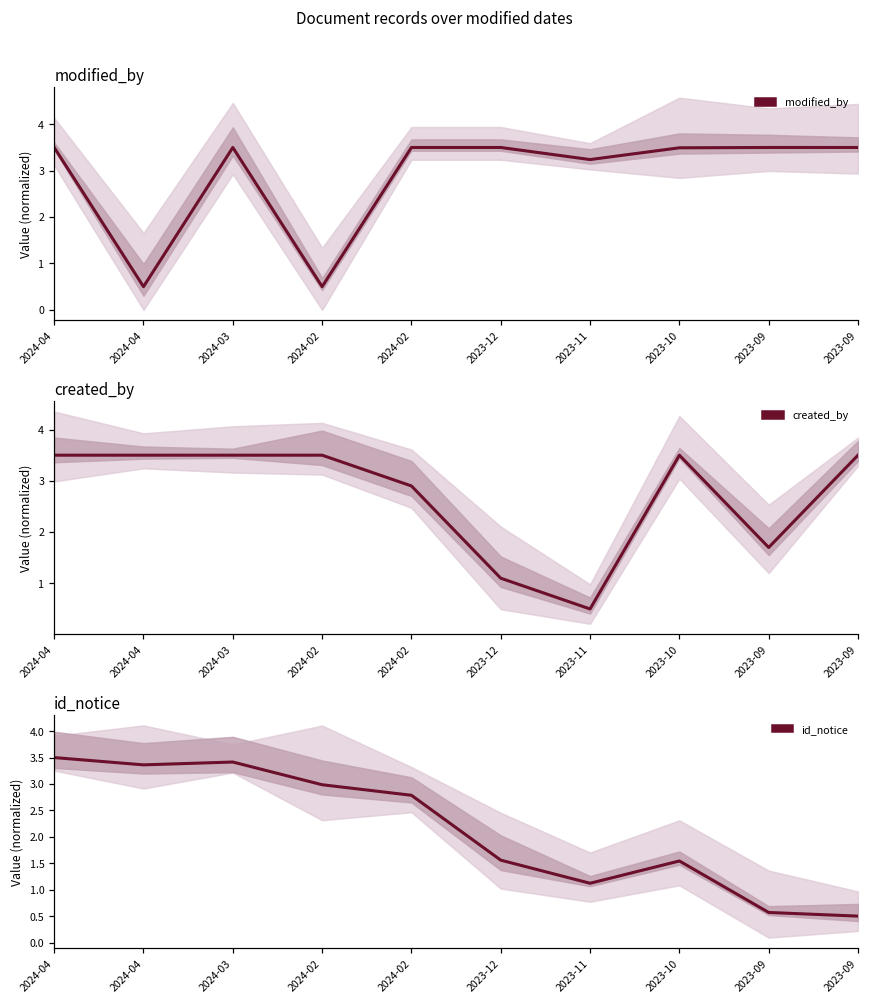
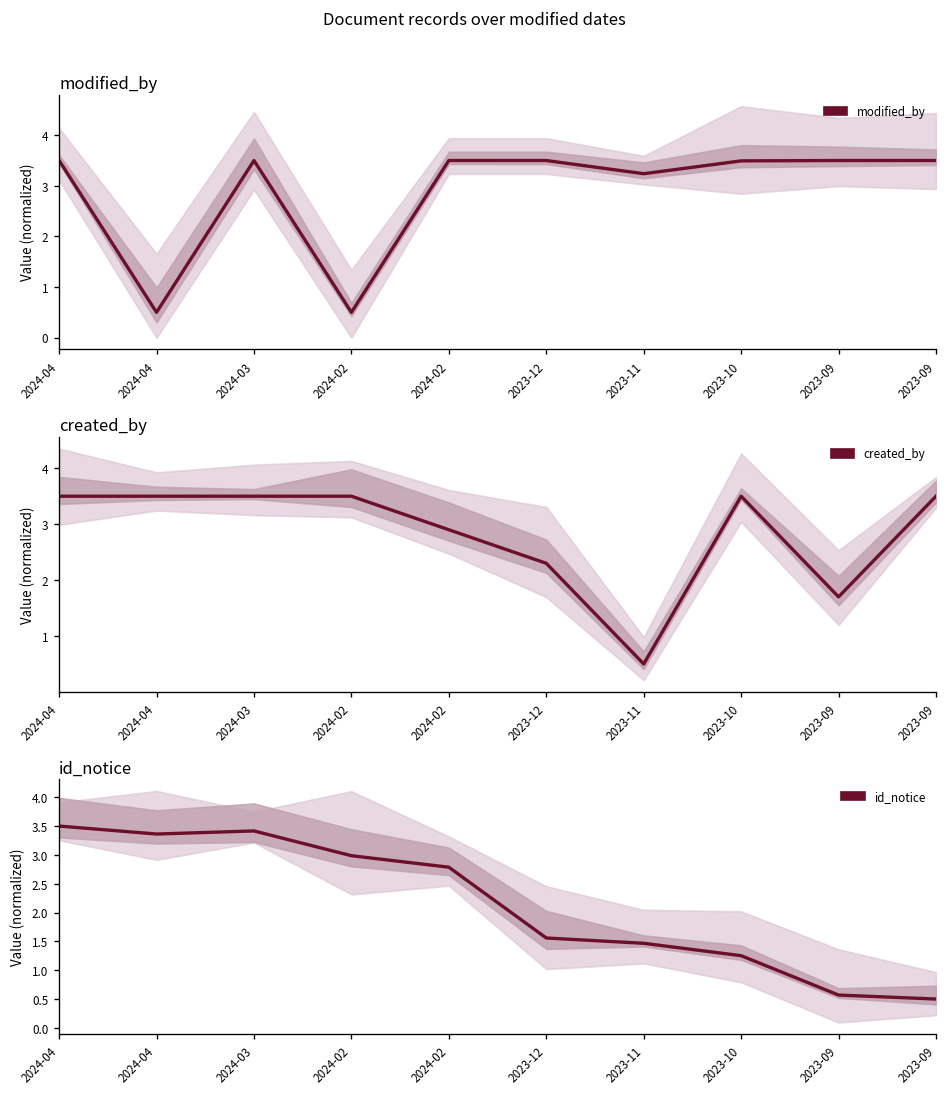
created_by, created_by, 2023-12: 1.1 -> 2.3
id_notice, id_notice, 2023-11: 1.1 -> 1.5
id_notice, id_notice, 2023-10: 1.5 -> 1.3
